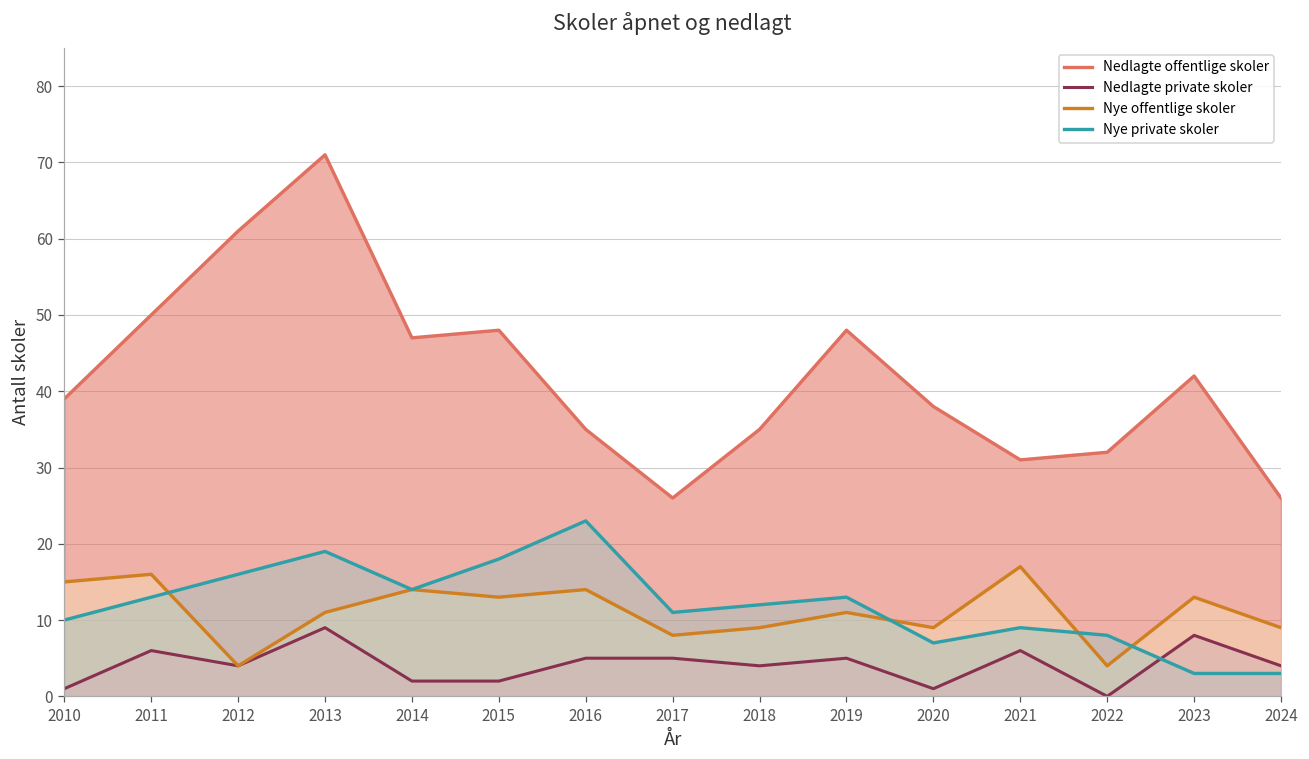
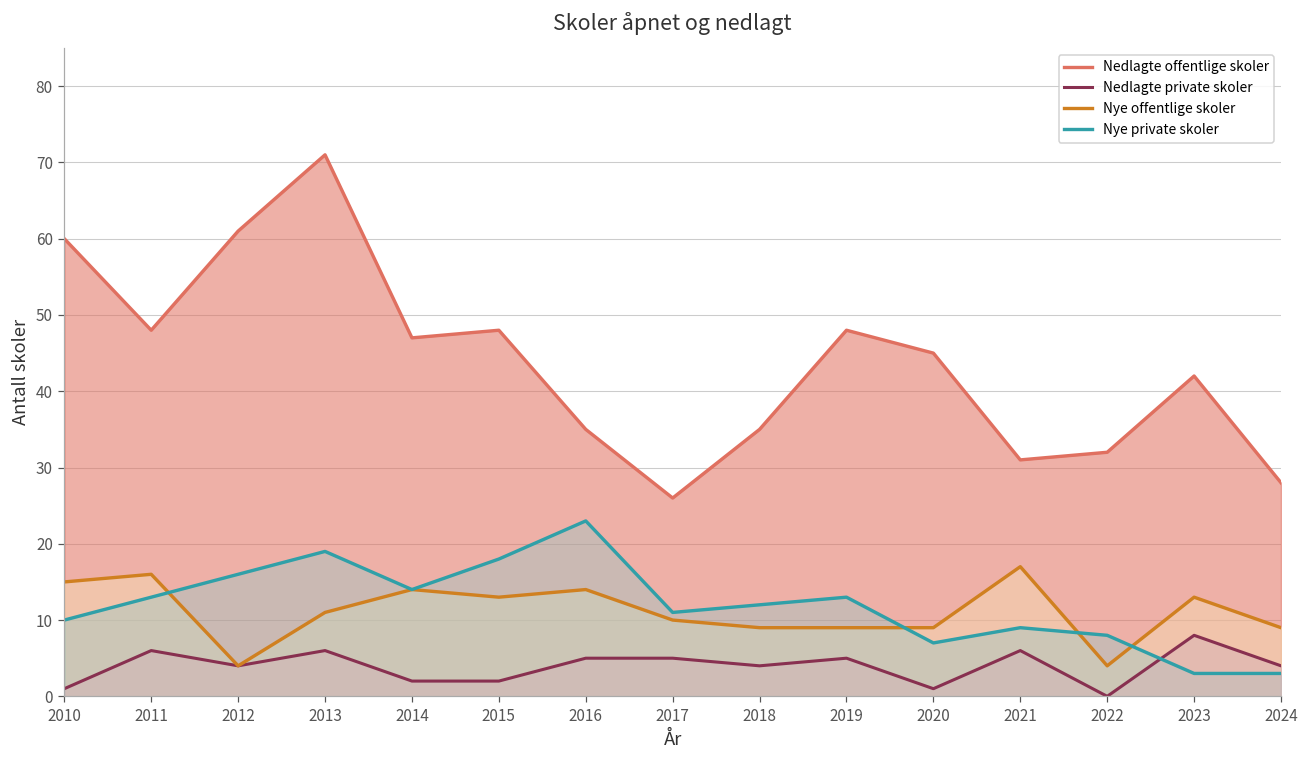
Nedlagte offentlige skoler, 2010: 39 -> 60
Nedlagte offentlige skoler, 2011: 50 -> 48
Nedlagte private skoler, 2013: 9 -> 6
Nye offentlige skoler, 2017: 8 -> 10
Nye offentlige skoler, 2019: 11 -> 9
Nedlagte offentlige skoler, 2020: 38 -> 45
Nedlagte offentlige skoler, 2024: 26 -> 28
